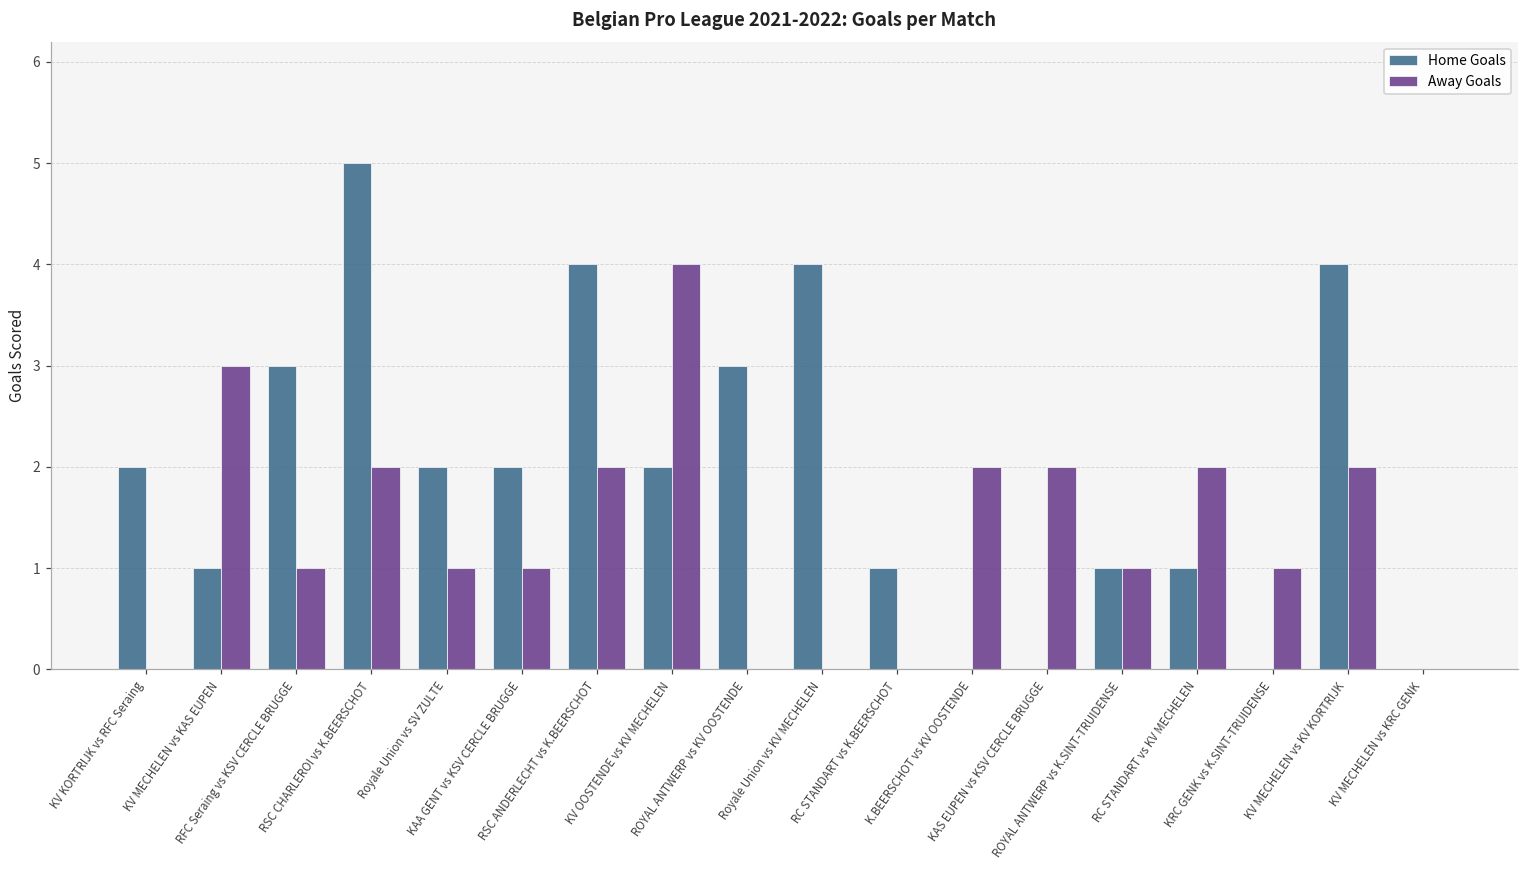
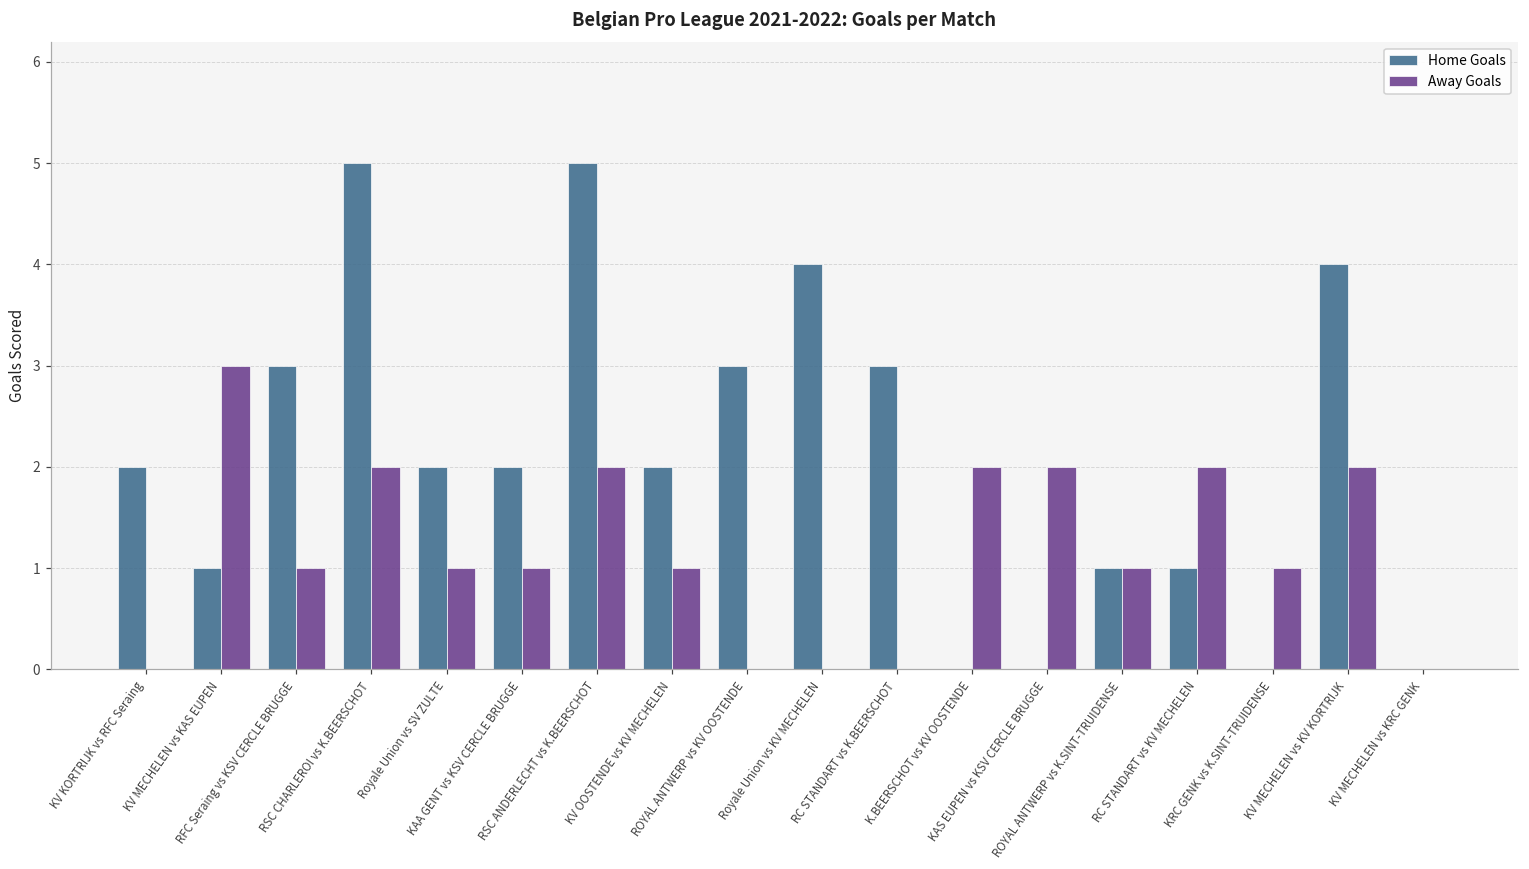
Home Goals, RSC ANDERLECHT vs K.BEERSCHOT: 4 -> 5
Away Goals, KV OOSTENDE vs KV MECHELEN: 4 -> 1
Home Goals, RC STANDART vs K.BEERSCHOT: 1 -> 3
